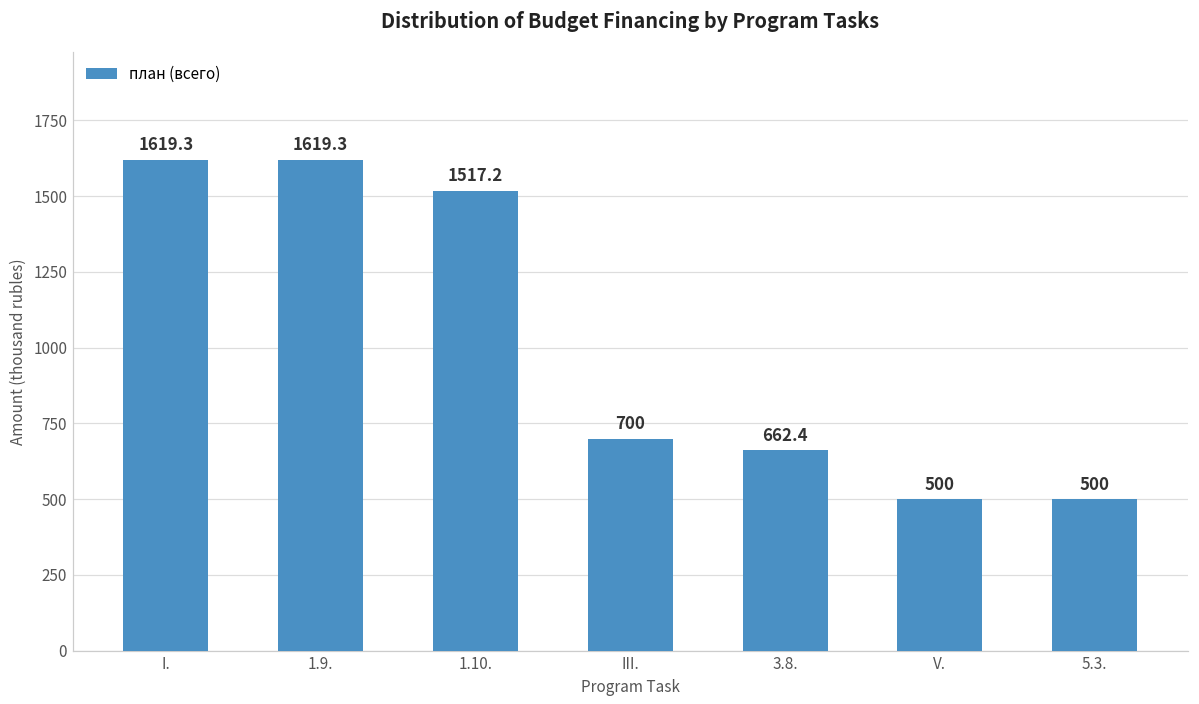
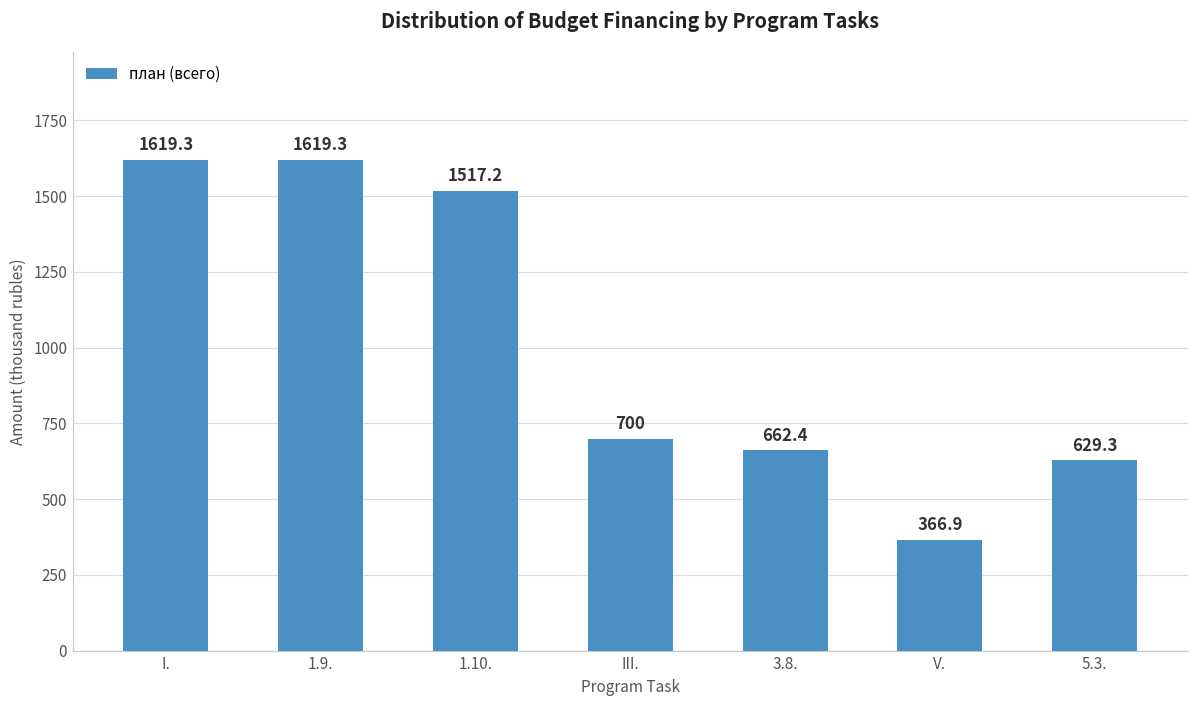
V.: 500 -> 366.9
5.3.: 500 -> 629.3
